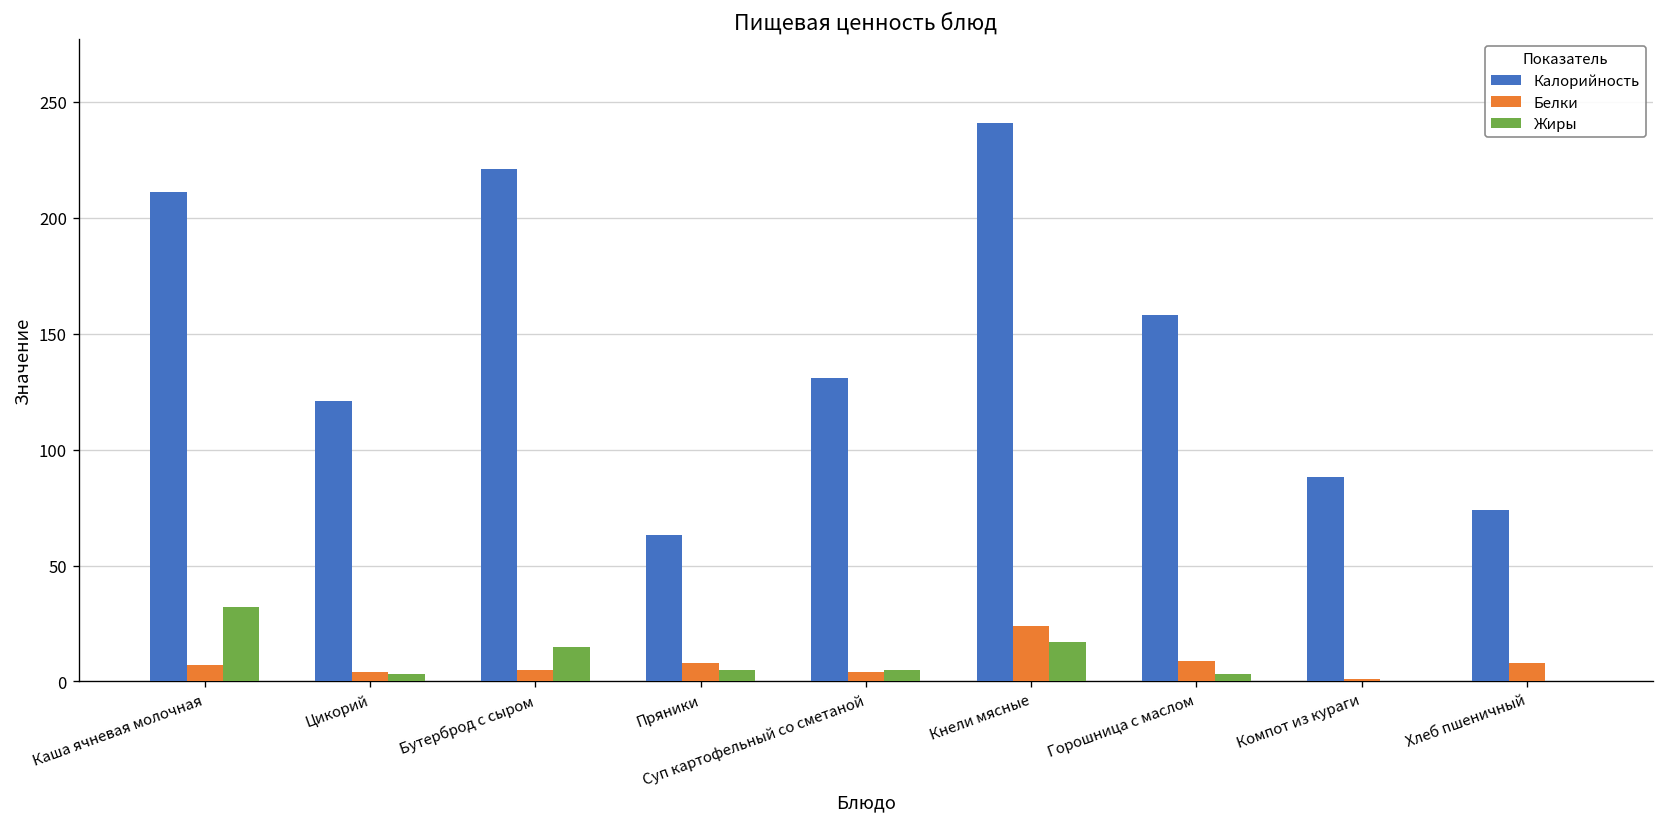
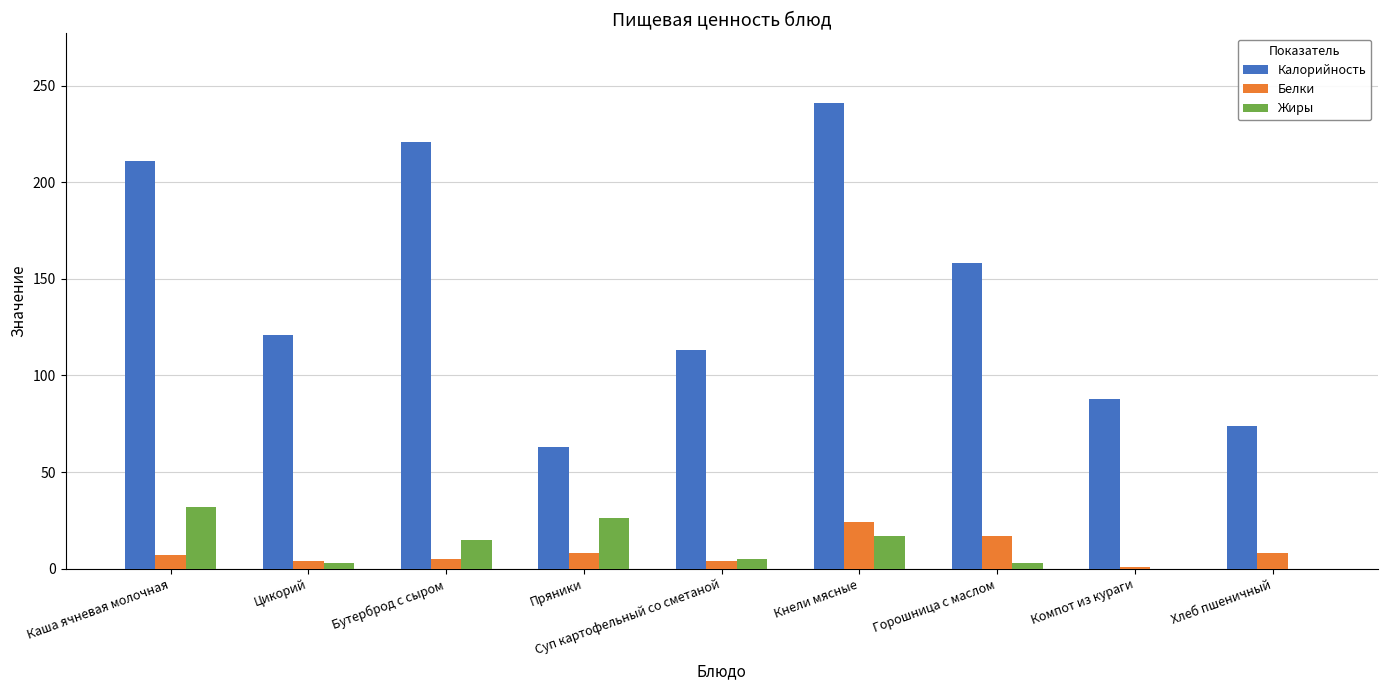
Жиры, Пряники: 5 -> 26
Калорийность, Суп картофельный со сметаной: 131 -> 113
Белки, Горошница с маслом: 9 -> 17
